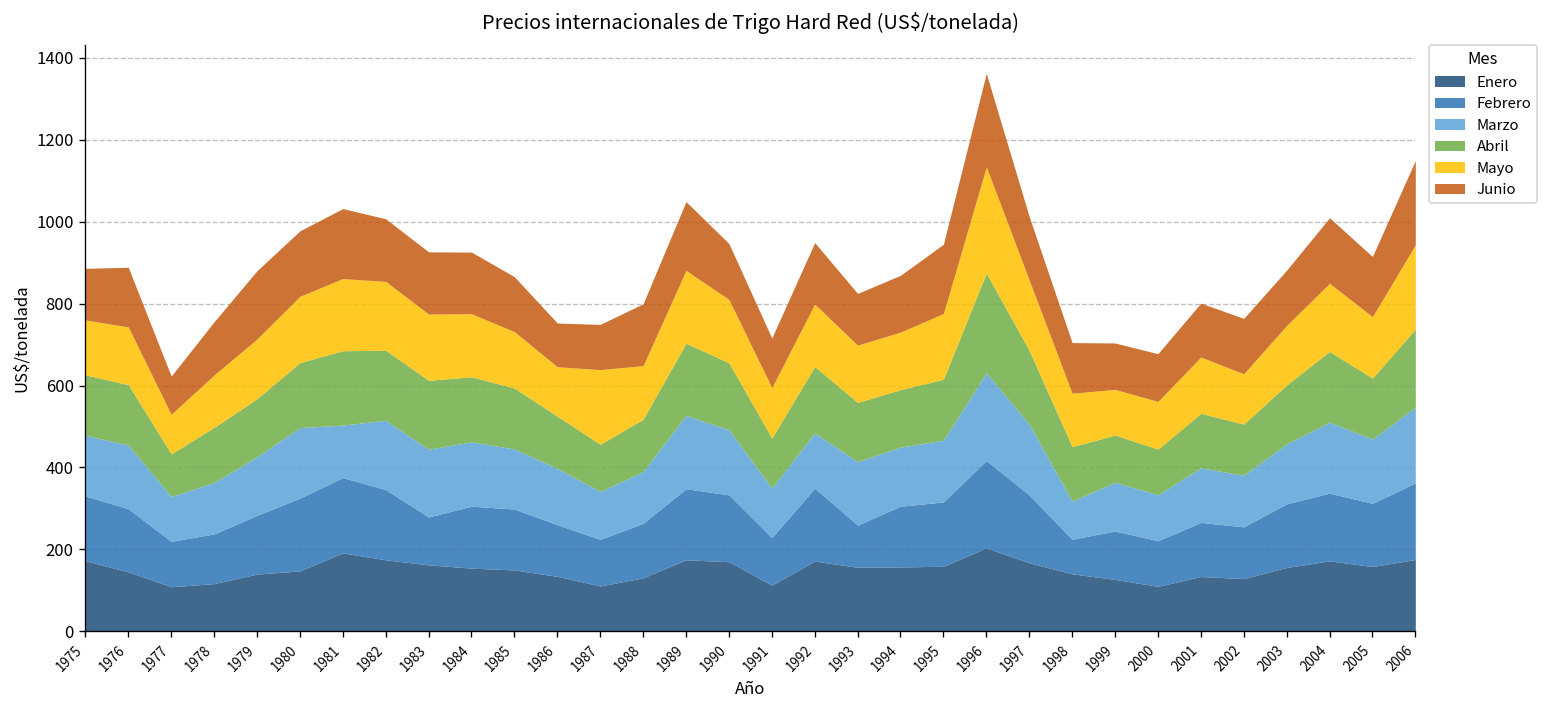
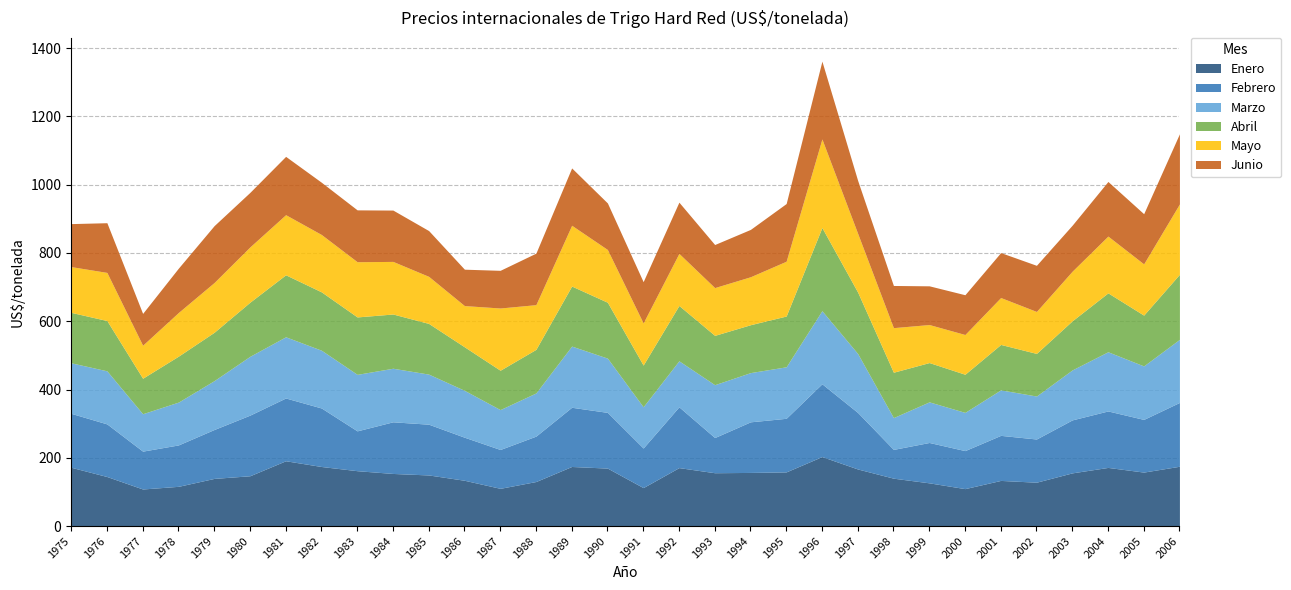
Marzo, 1981: 130 -> 180
